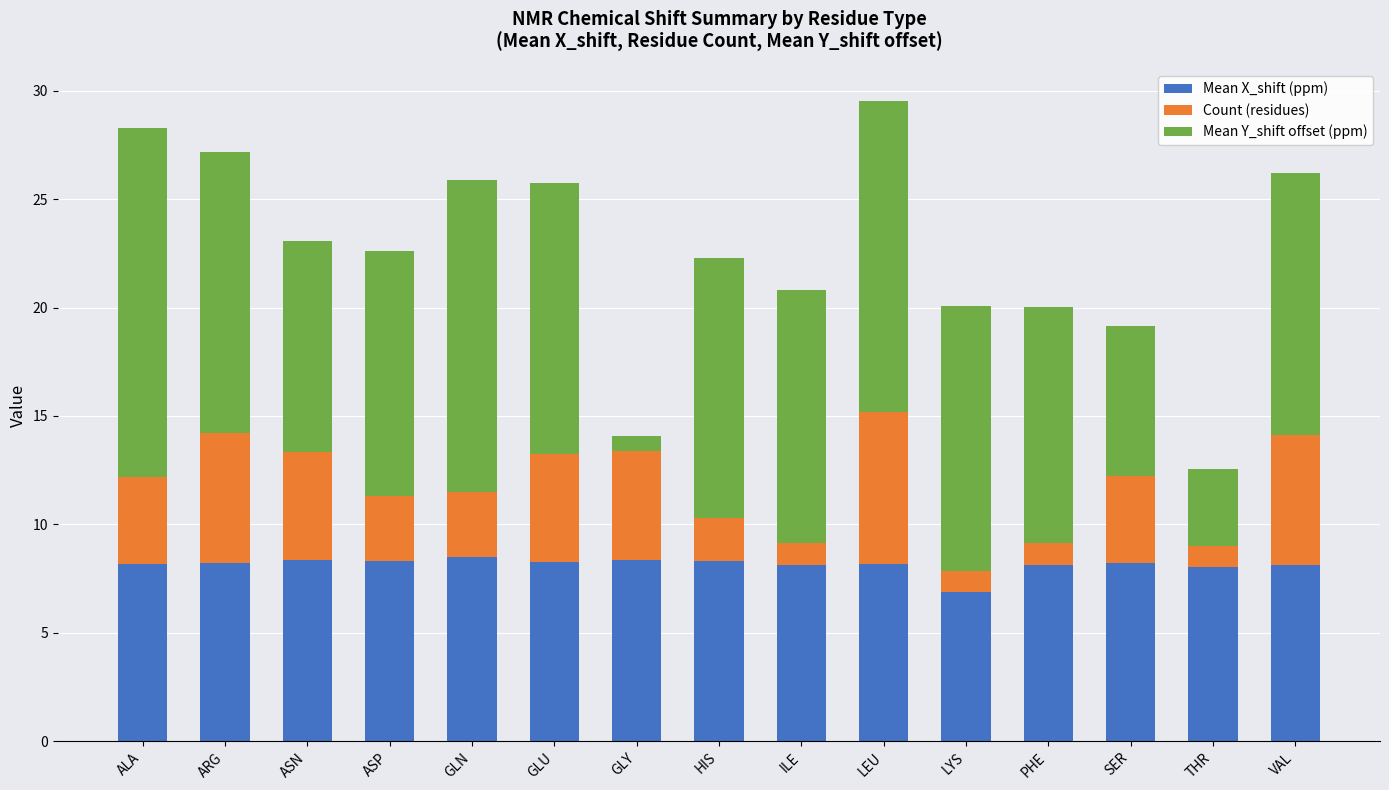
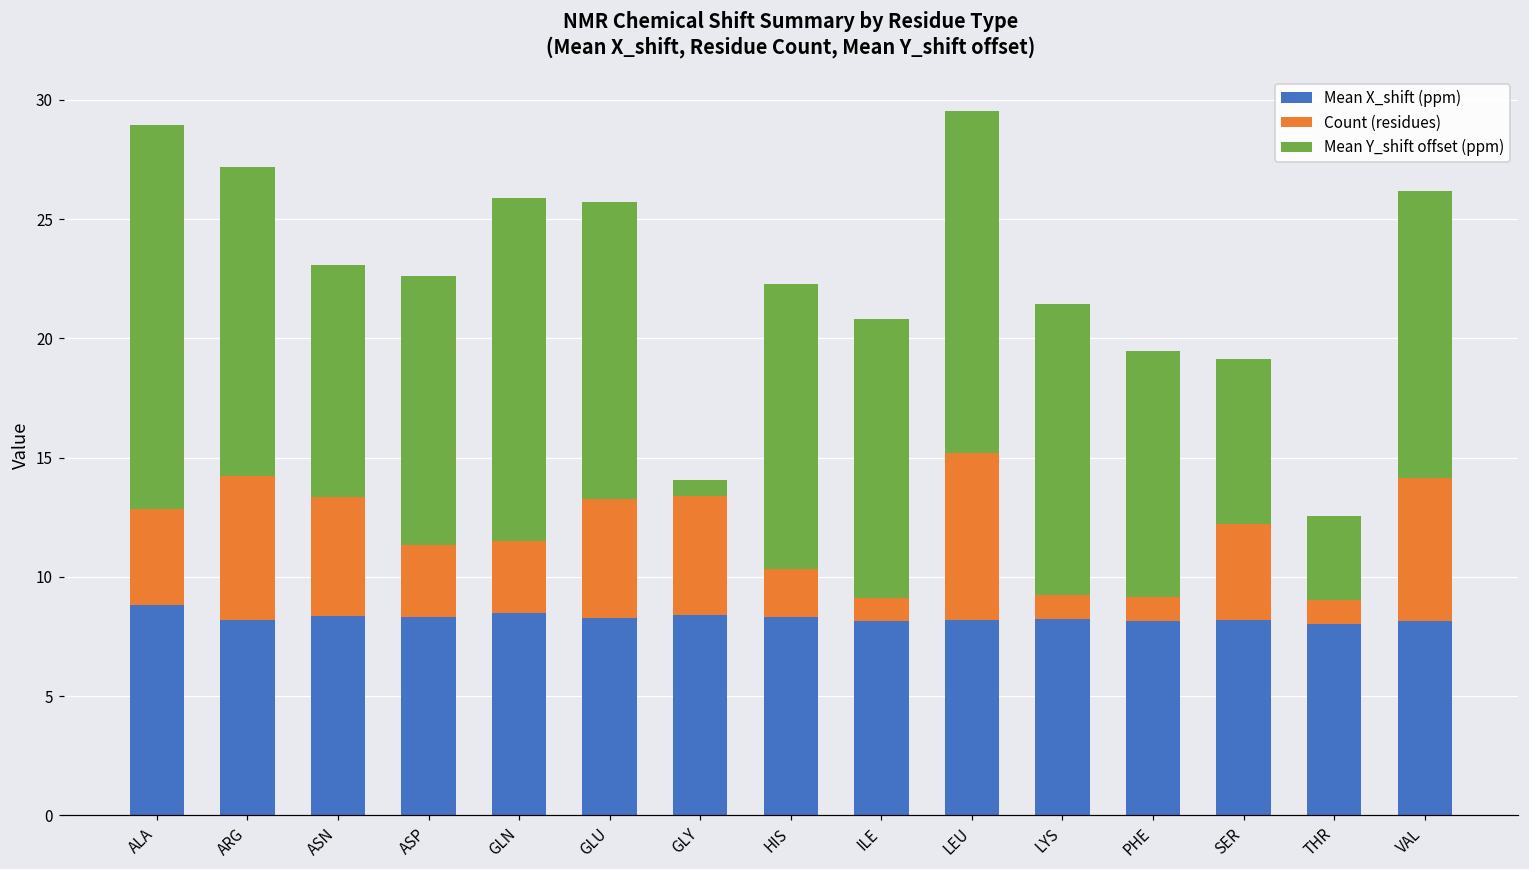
Mean X_shift (ppm), ALA: 8.2 -> 8.8
Mean X_shift (ppm), LYS: 6.9 -> 8.2
Mean Y_shift offset (ppm), PHE: 10.9 -> 10.3
